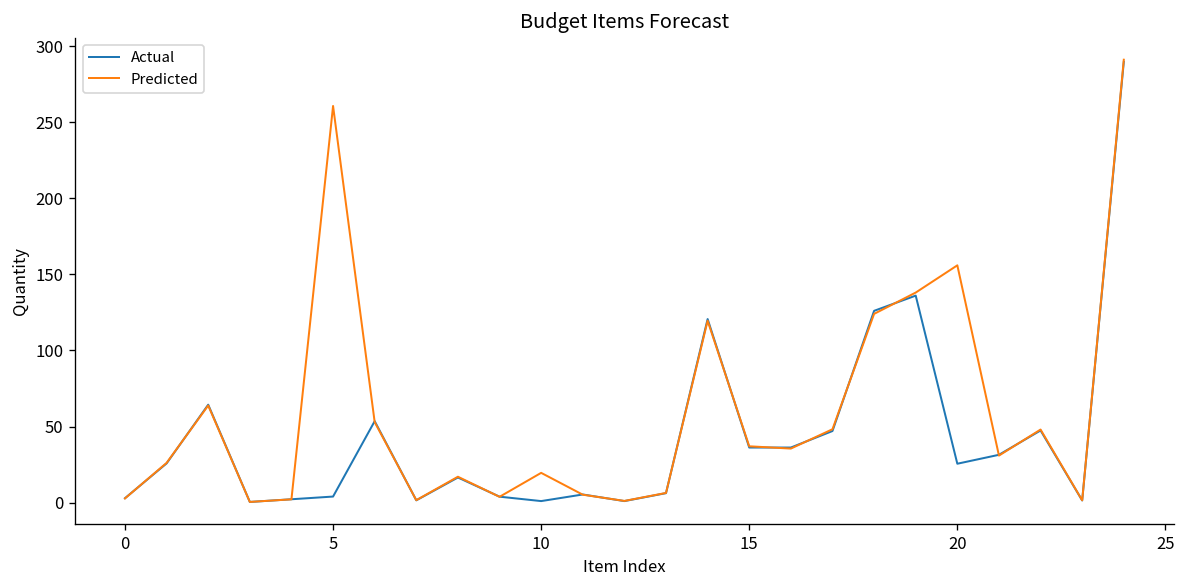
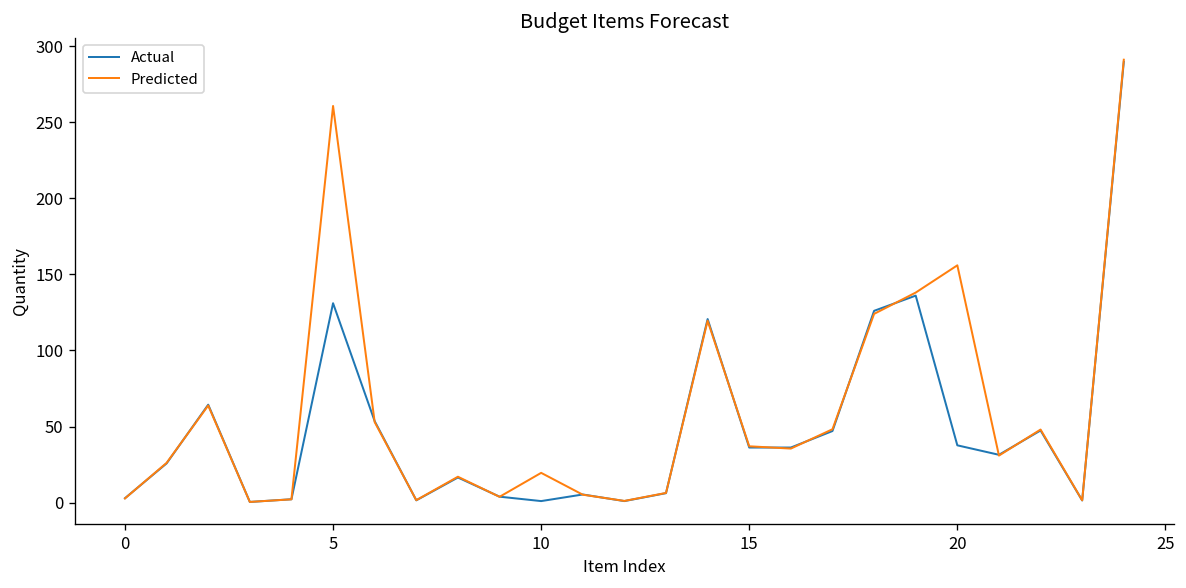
Actual, 5: 4 -> 131
Actual, 20: 26 -> 38
